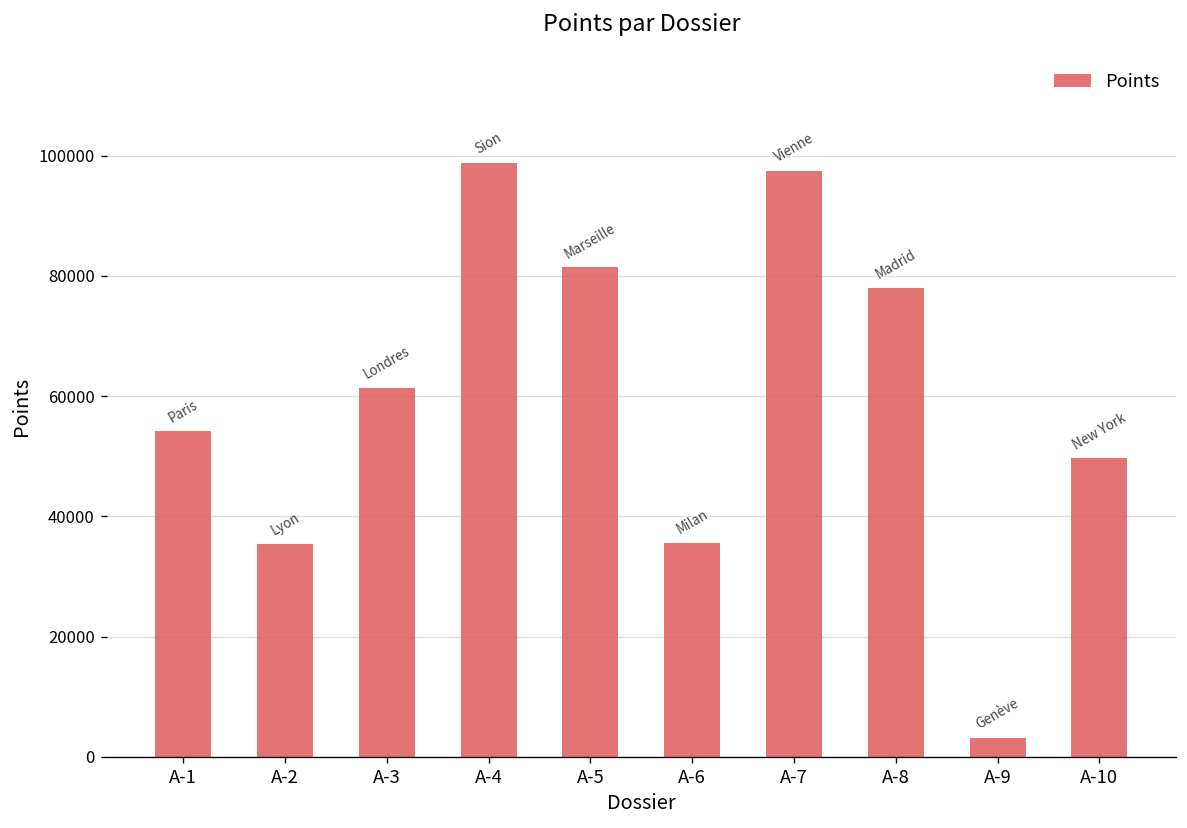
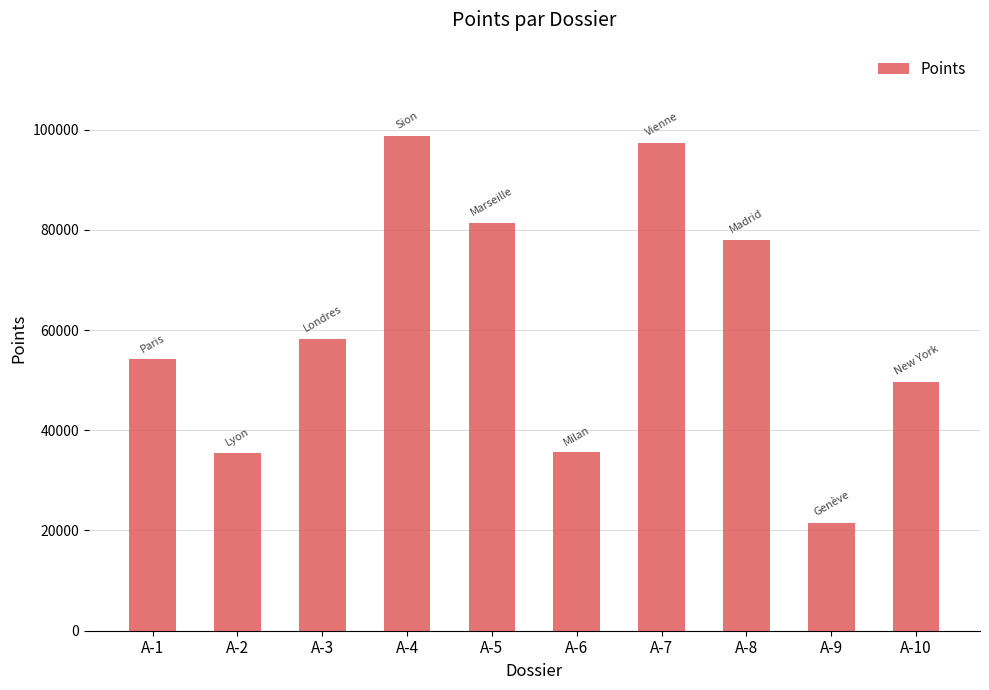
A-3: 61000 -> 58000
A-9: 3000 -> 21000
